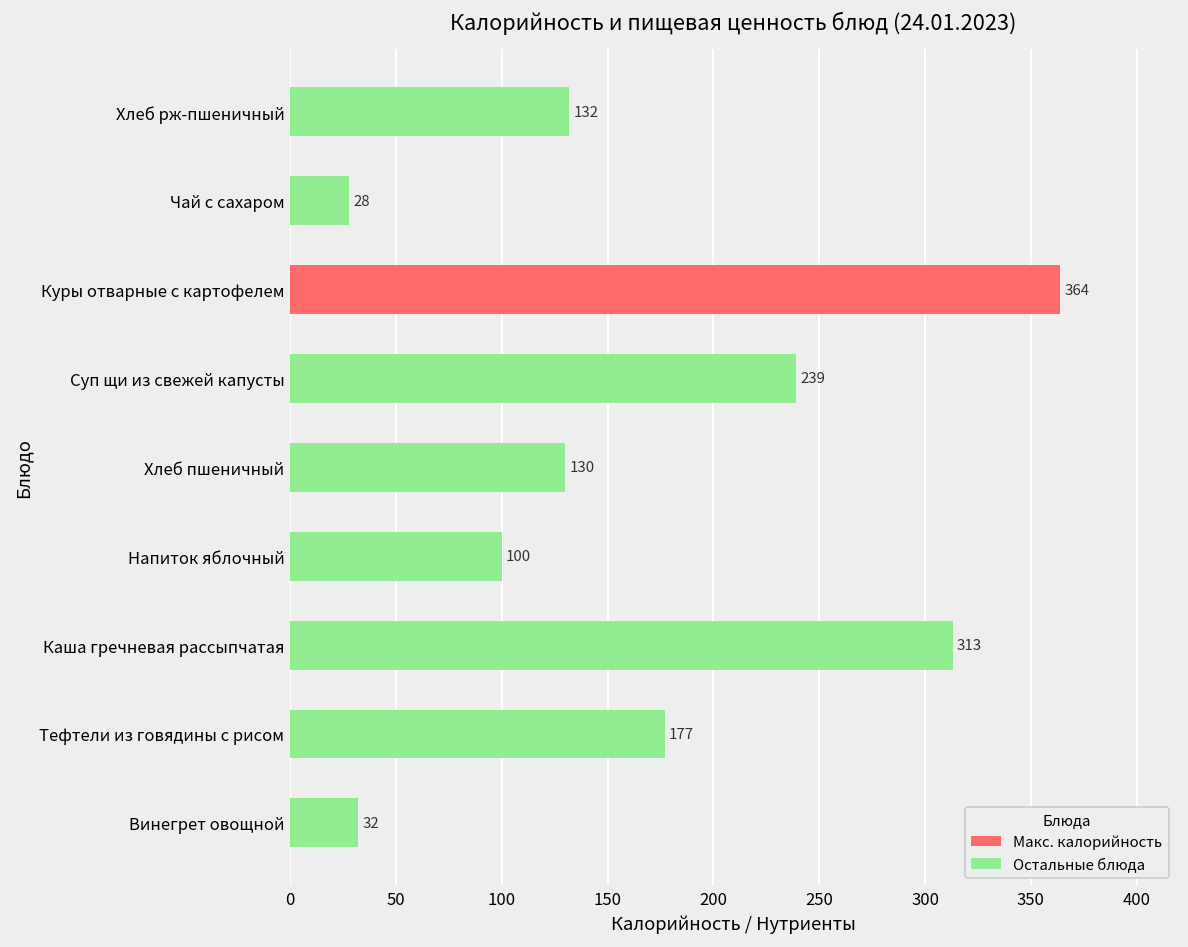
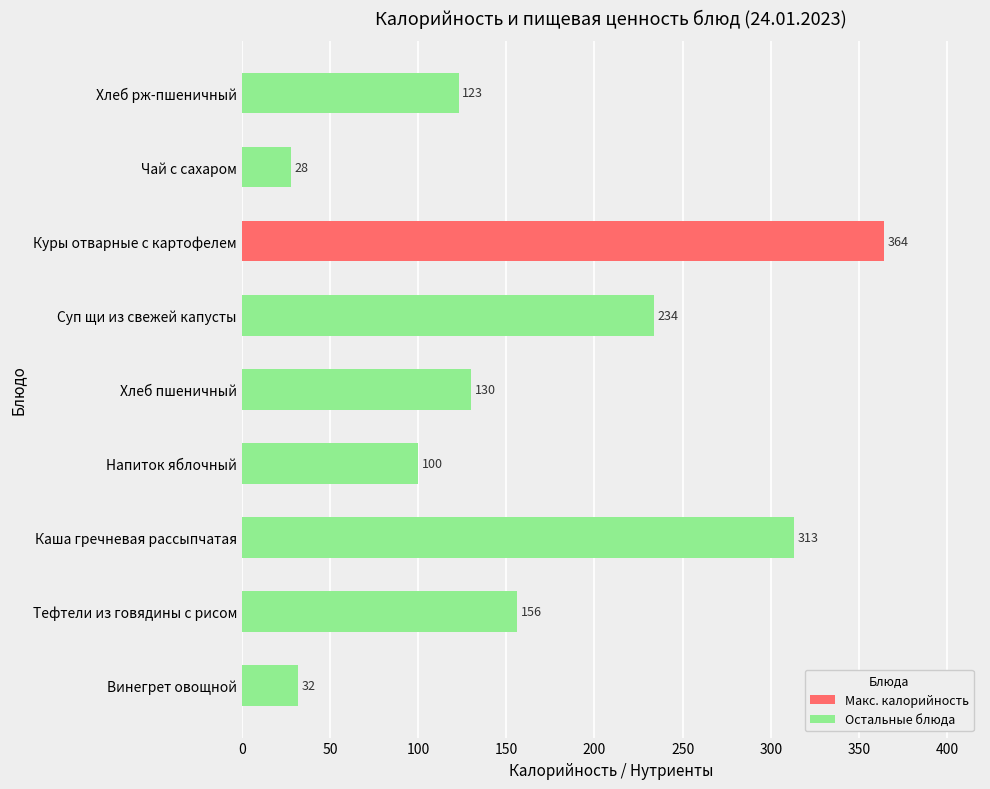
Хлеб рж-пшеничный: 132 -> 123
Суп щи из свежей капусты: 239 -> 234
Тефтели из говядины с рисом: 177 -> 156
